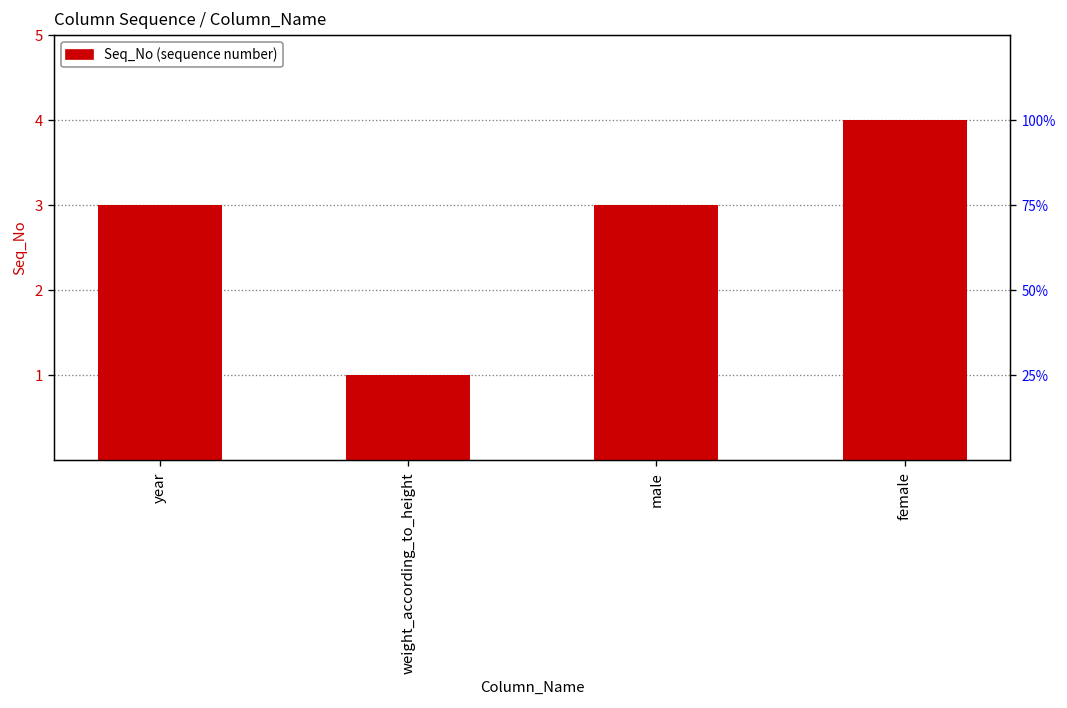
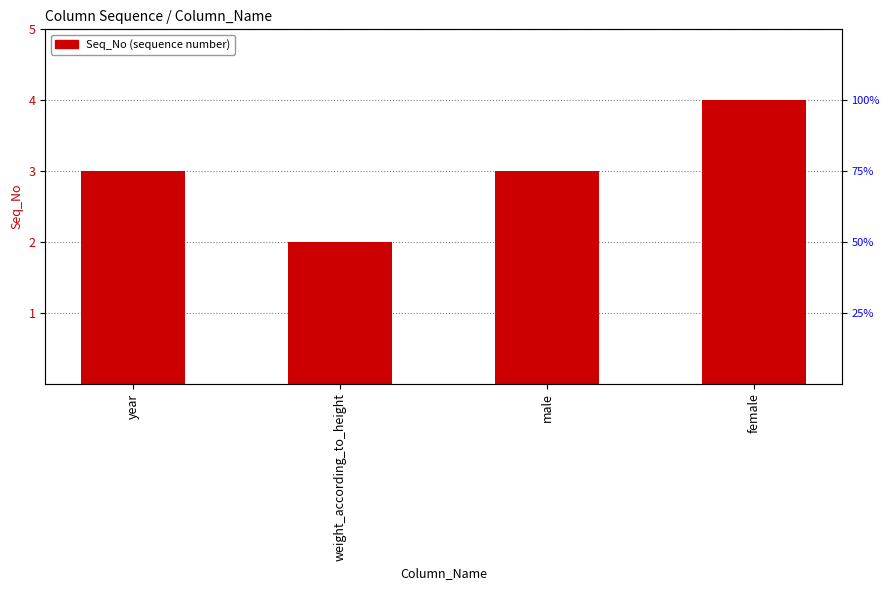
weight_according_to_height: 1 -> 2
